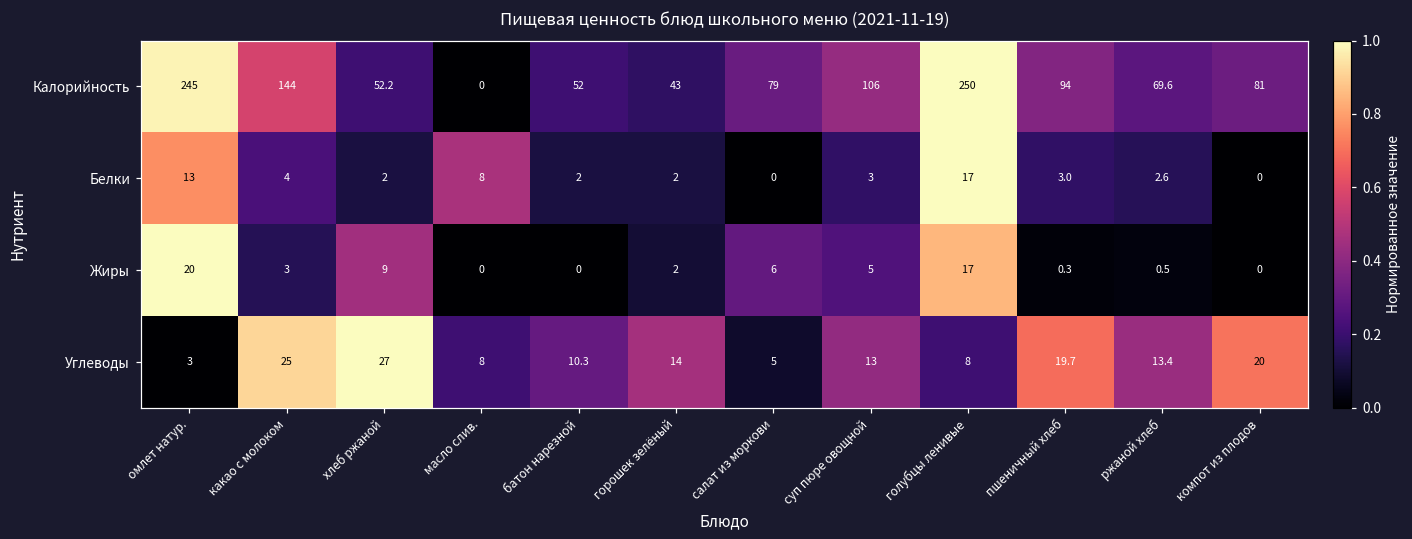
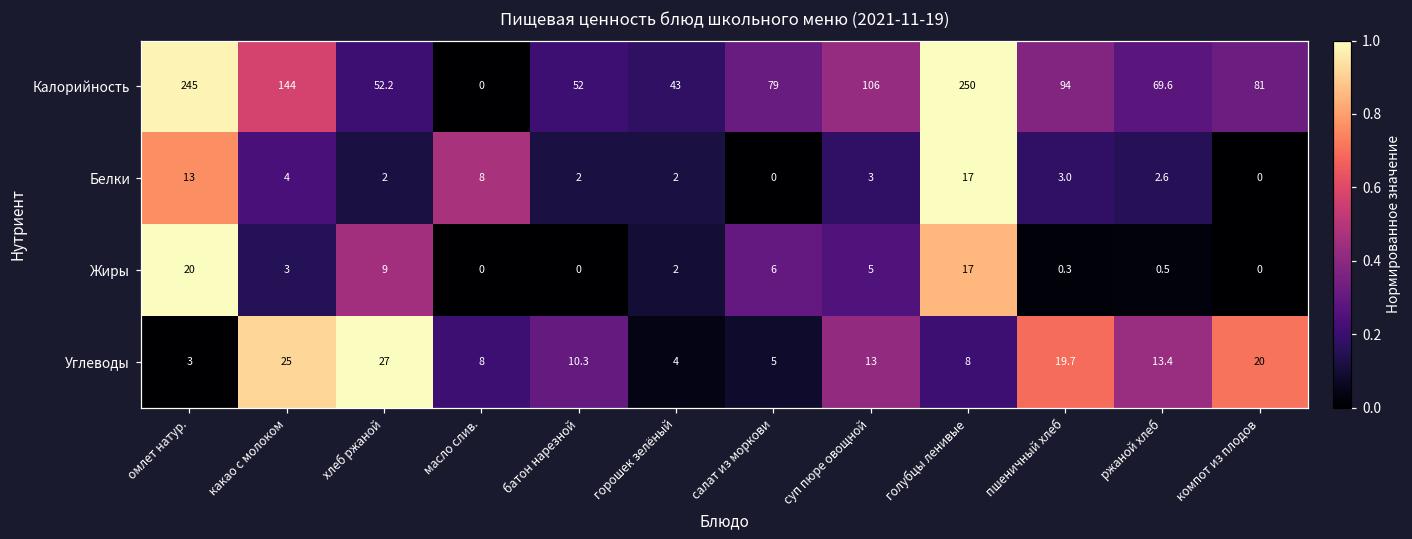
Углеводы, горошек зелёный: 14 -> 4
